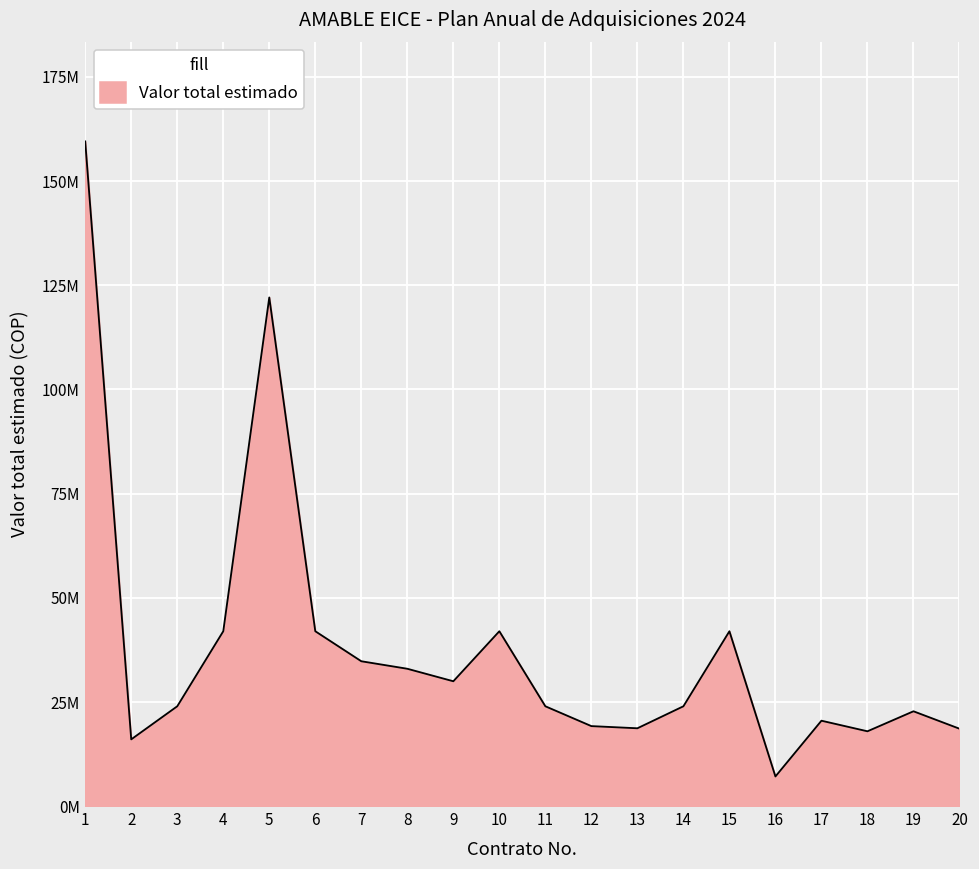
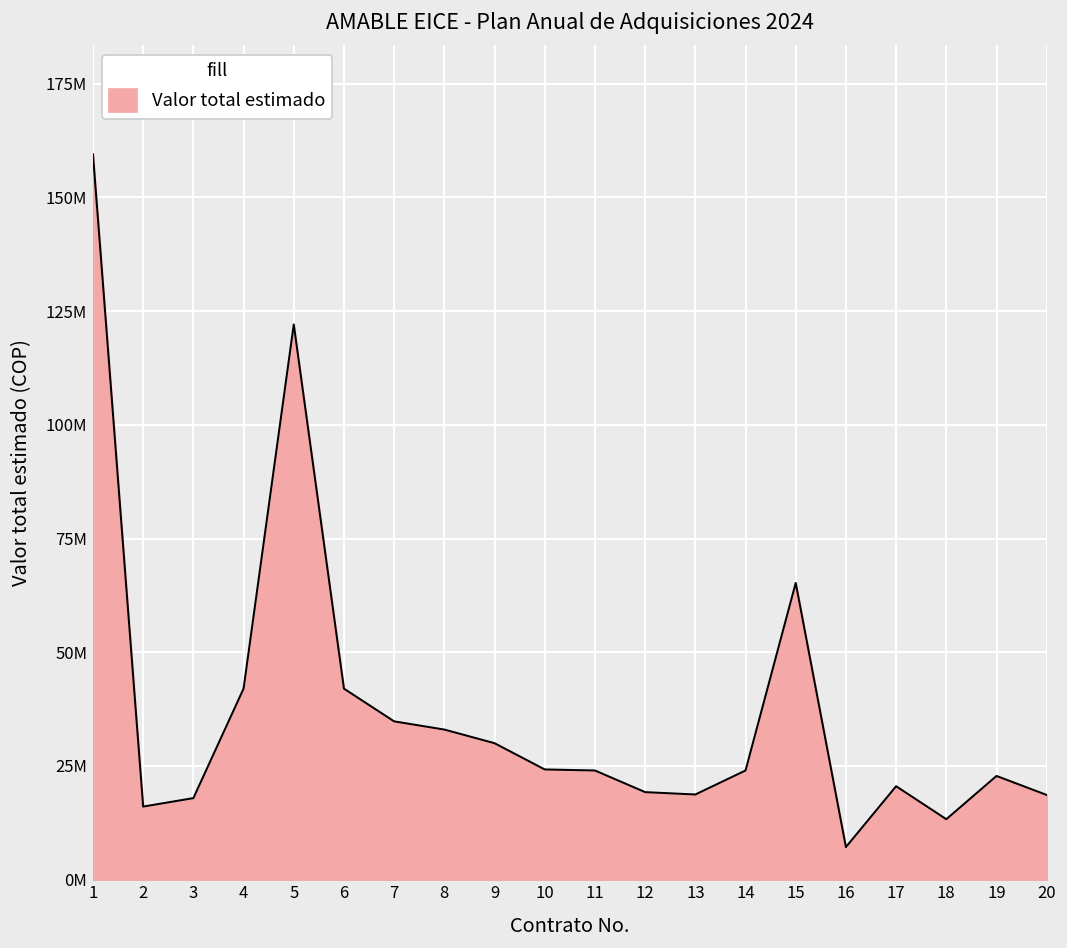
3: 24000000 -> 18000000
10: 42000000 -> 24000000
15: 42000000 -> 65000000
18: 18000000 -> 13000000
